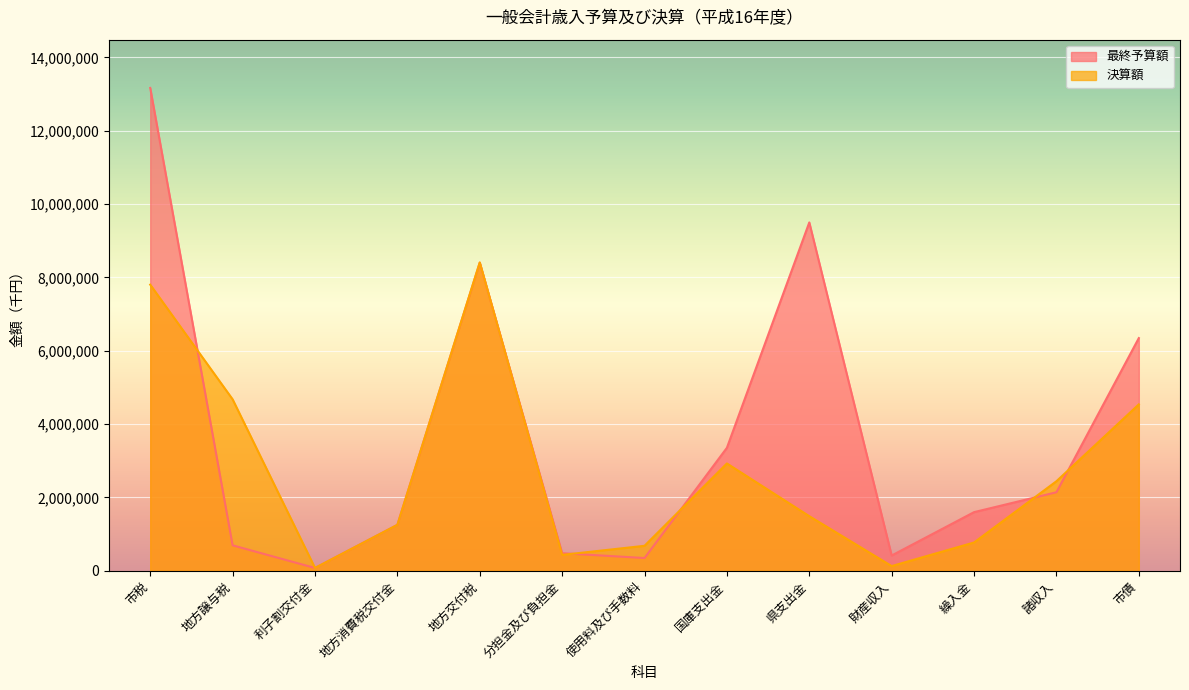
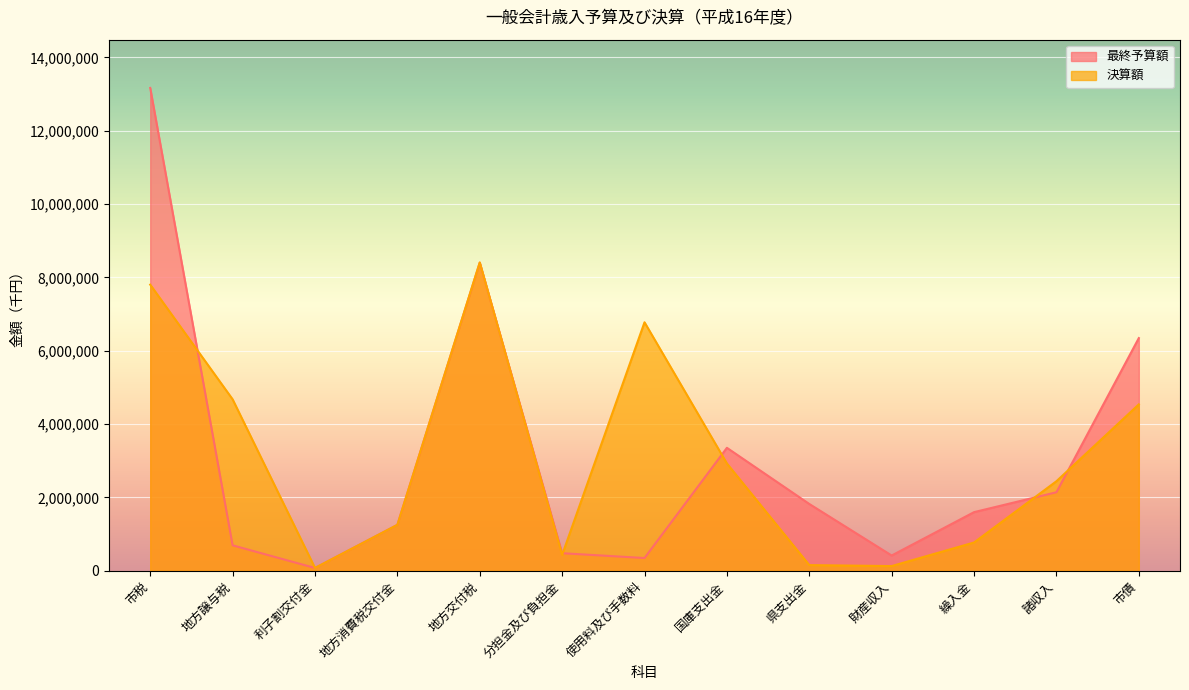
決算額, 使用料及び手数料: 700,000 -> 6,800,000
最終予算額, 県支出金: 9,500,000 -> 1,800,000
決算額, 県支出金: 1,500,000 -> 200,000
